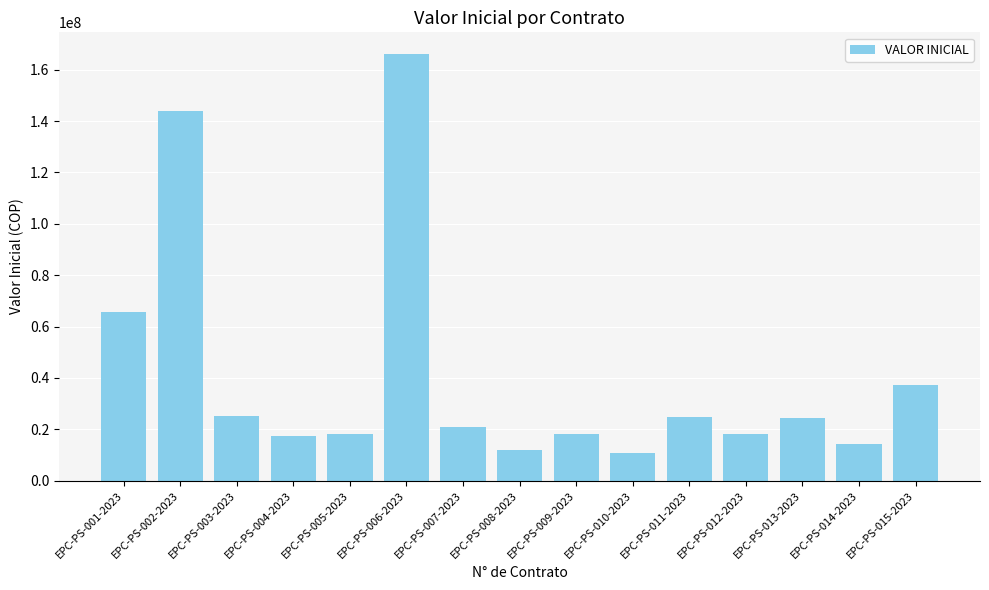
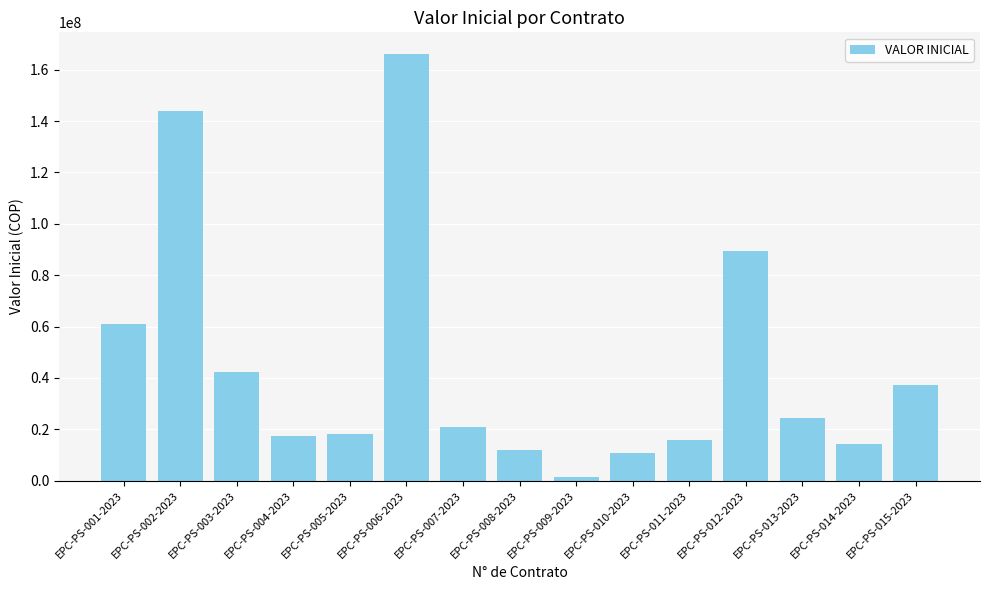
EPC-PS-001-2023: 66000000 -> 61000000
EPC-PS-003-2023: 25000000 -> 42000000
EPC-PS-009-2023: 18000000 -> 2000000
EPC-PS-011-2023: 25000000 -> 16000000
EPC-PS-012-2023: 18000000 -> 89000000
